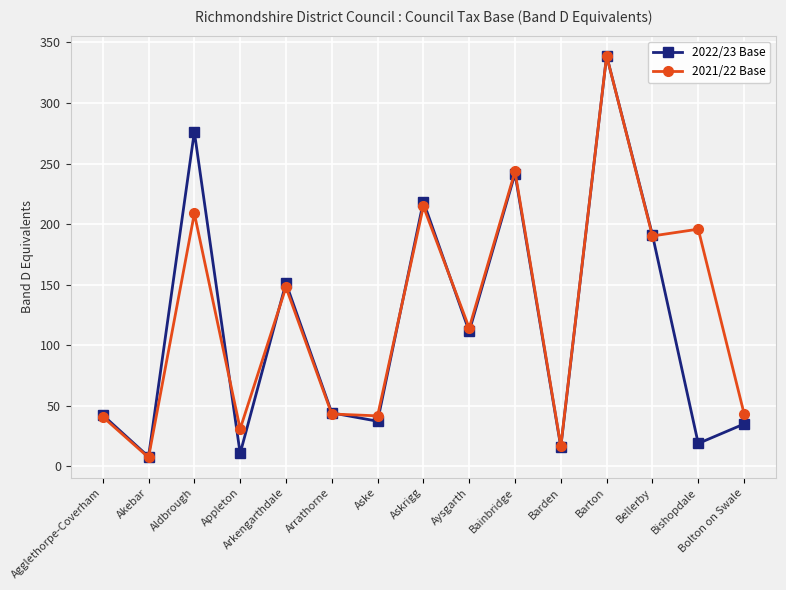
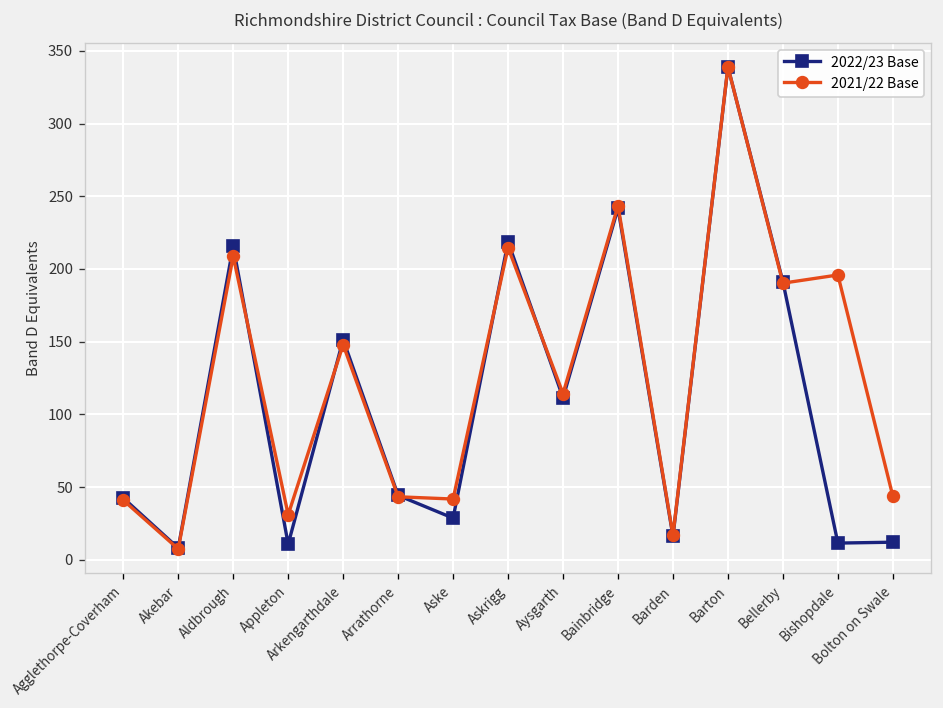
2022/23 Base, Aldbrough: 276 -> 216
2022/23 Base, Aske: 37 -> 29
2022/23 Base, Bishopdale: 19 -> 11
2022/23 Base, Bolton on Swale: 35 -> 12
